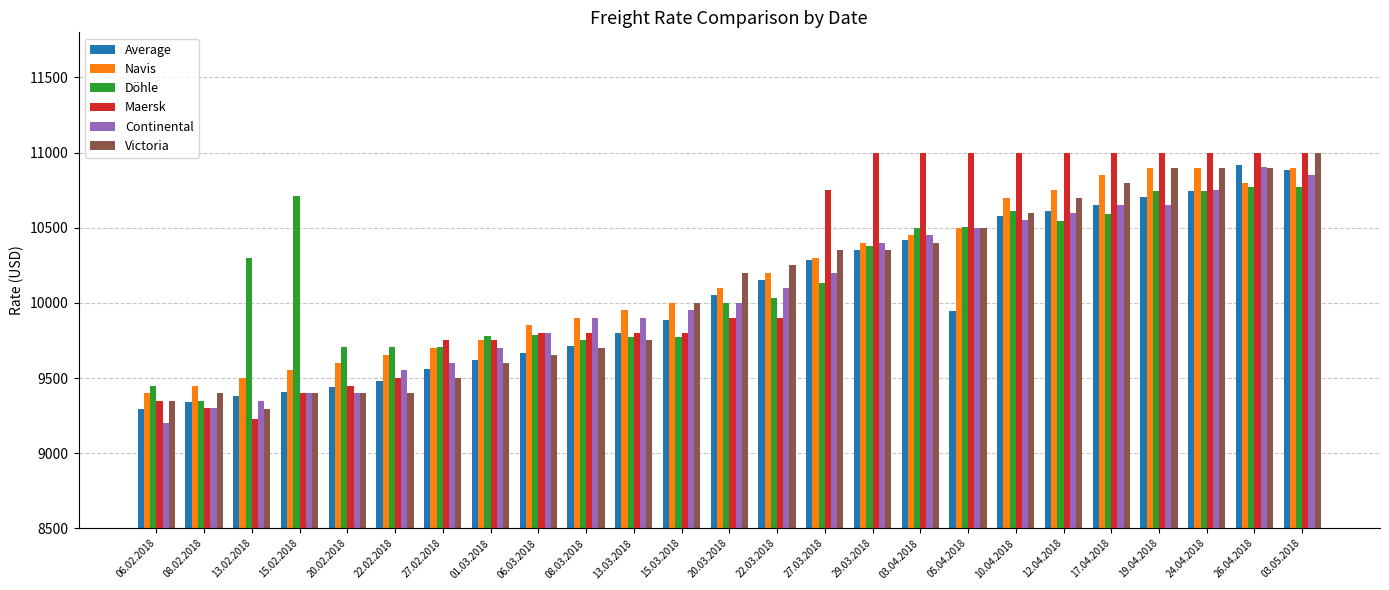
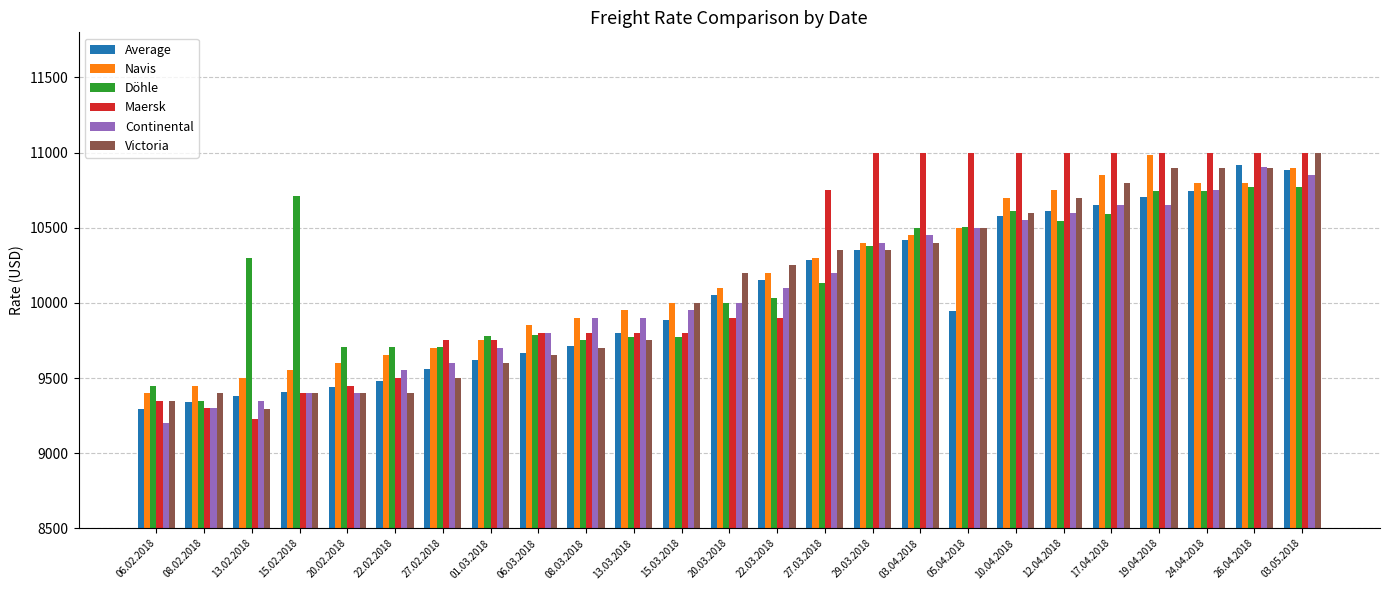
Navis, 19.04.2018: 10900 -> 10980
Navis, 24.04.2018: 10900 -> 10800
